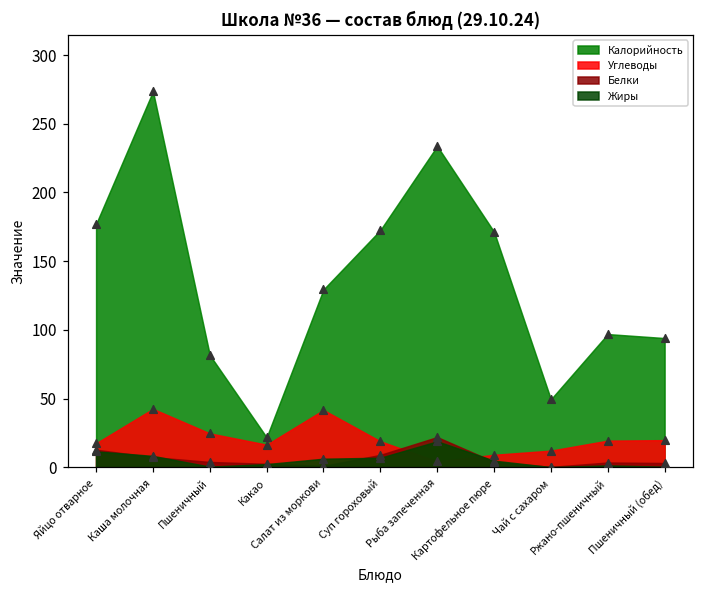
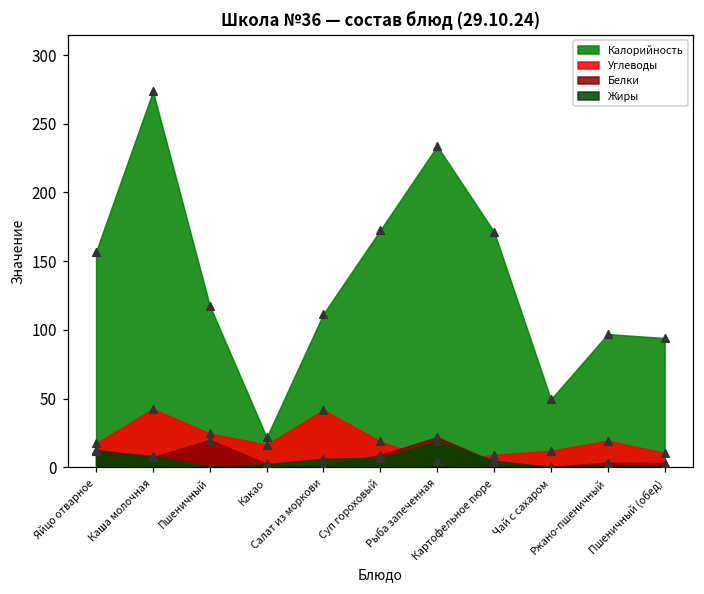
Калорийность, Яйцо отварное: 177 -> 157
Калорийность, Пшеничный: 82 -> 118
Белки, Пшеничный: 4 -> 20
Калорийность, Салат из моркови: 129 -> 112
Углеводы, Пшеничный (обед): 20 -> 10
